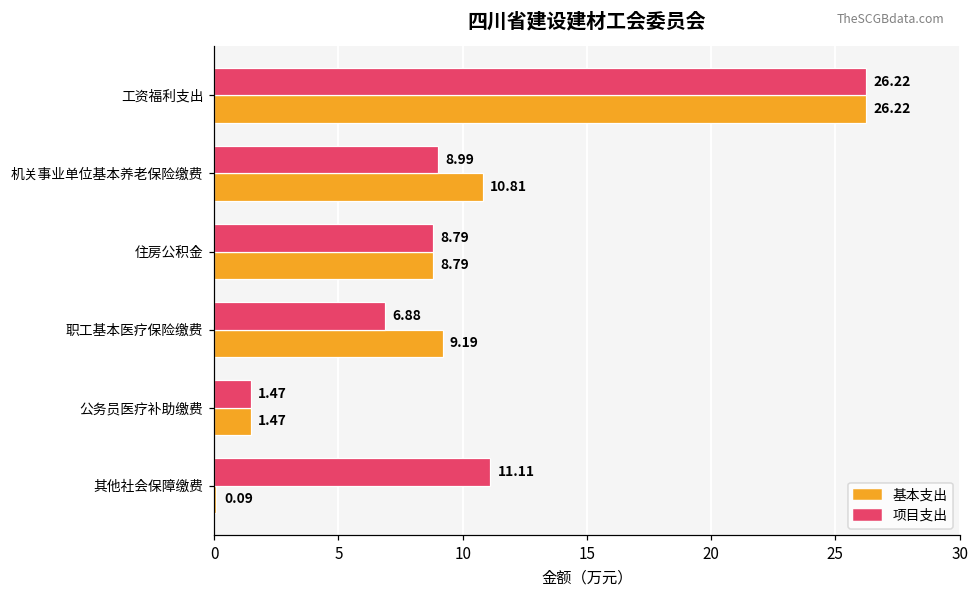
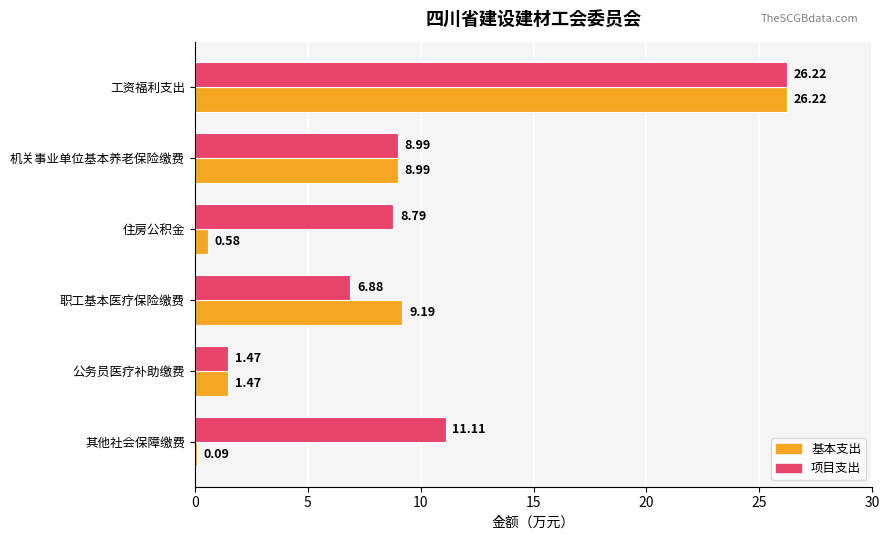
基本支出, 机关事业单位基本养老保险缴费: 10.81 -> 8.99
基本支出, 住房公积金: 8.79 -> 0.58
